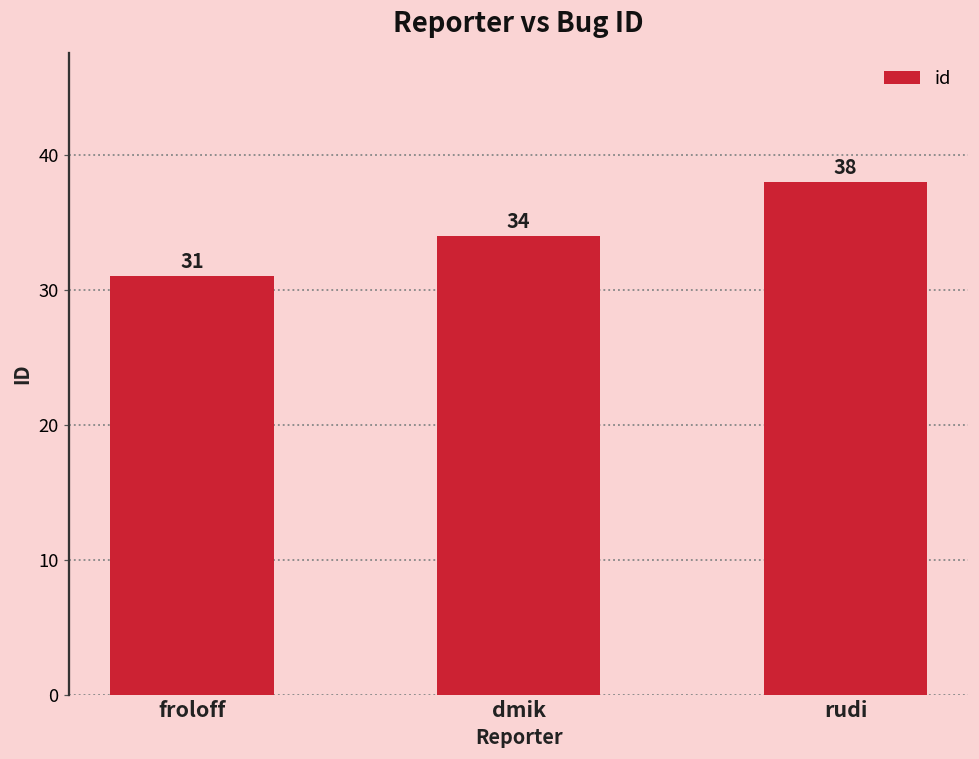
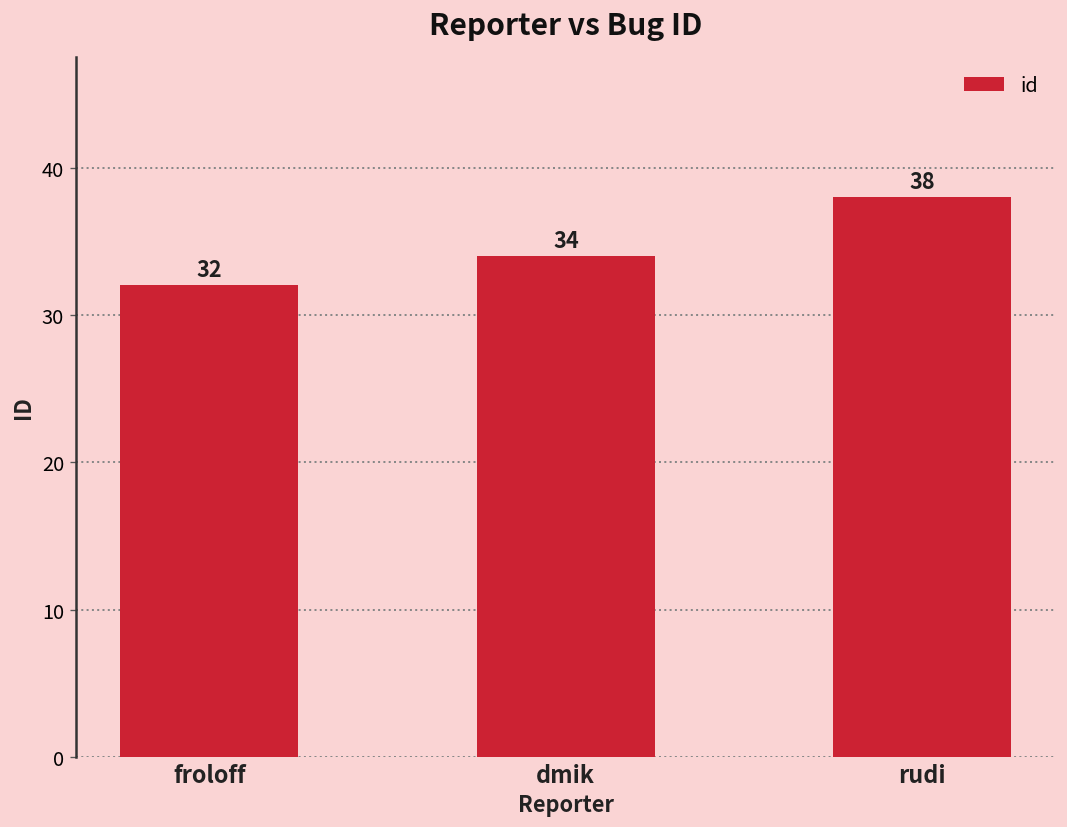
froloff: 31 -> 32
